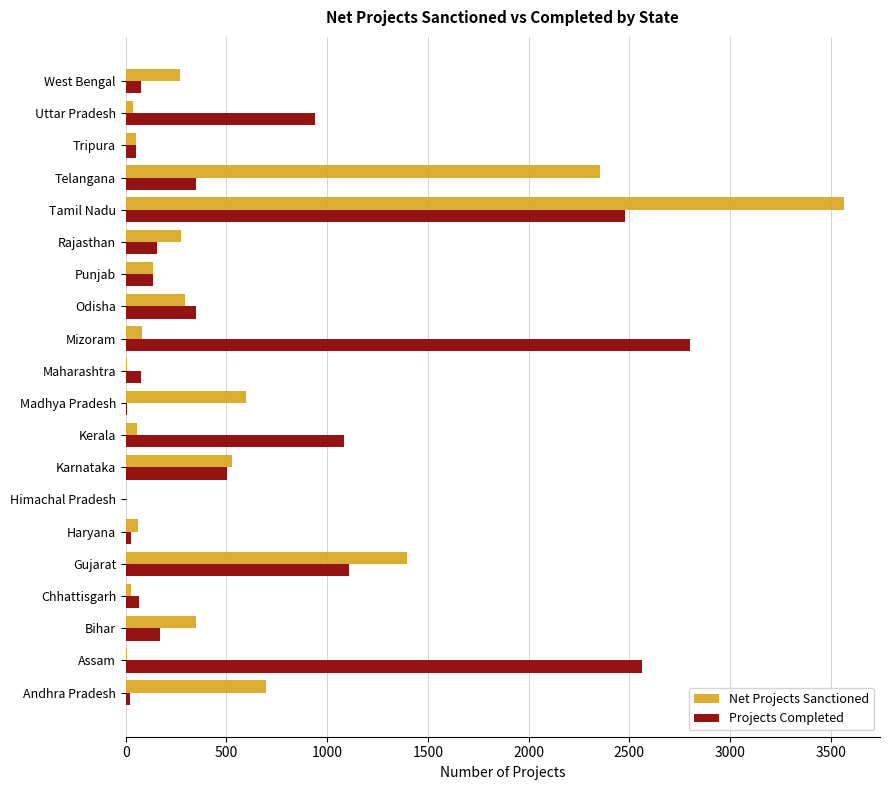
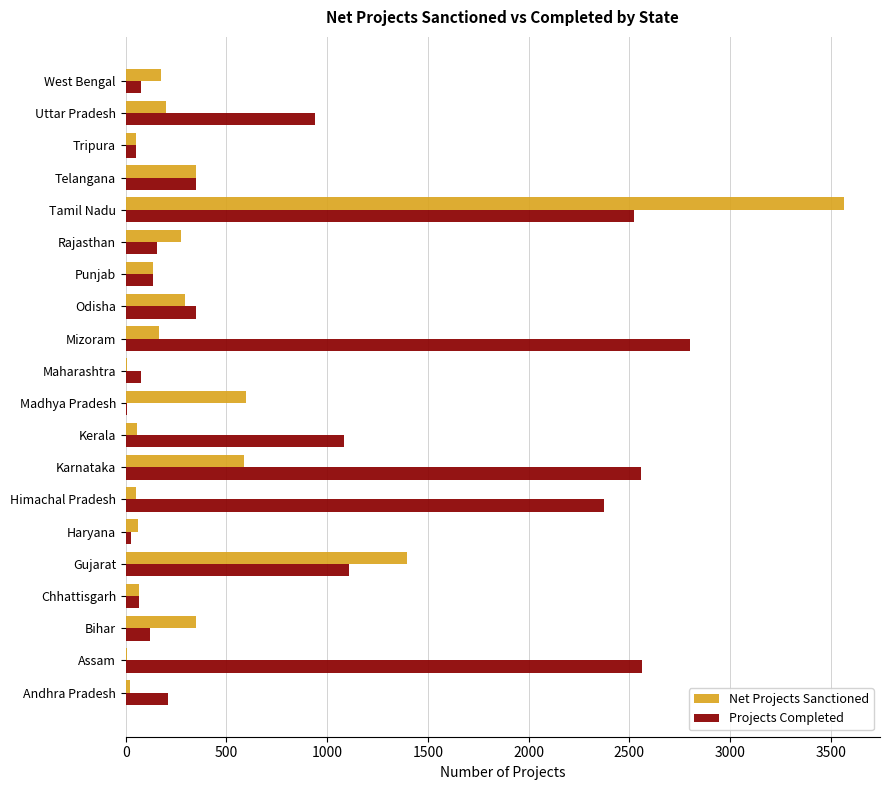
Net Projects Sanctioned, West Bengal: 270 -> 170
Net Projects Sanctioned, Uttar Pradesh: 40 -> 200
Net Projects Sanctioned, Telangana: 2360 -> 350
Projects Completed, Tamil Nadu: 2480 -> 2520
Net Projects Sanctioned, Mizoram: 80 -> 170
Net Projects Sanctioned, Karnataka: 530 -> 590
Projects Completed, Karnataka: 510 -> 2560
Net Projects Sanctioned, Himachal Pradesh: 0 -> 50
Projects Completed, Himachal Pradesh: 0 -> 2380
Net Projects Sanctioned, Chhattisgarh: 30 -> 70
Projects Completed, Bihar: 170 -> 120
Net Projects Sanctioned, Andhra Pradesh: 700 -> 20
Projects Completed, Andhra Pradesh: 20 -> 210
